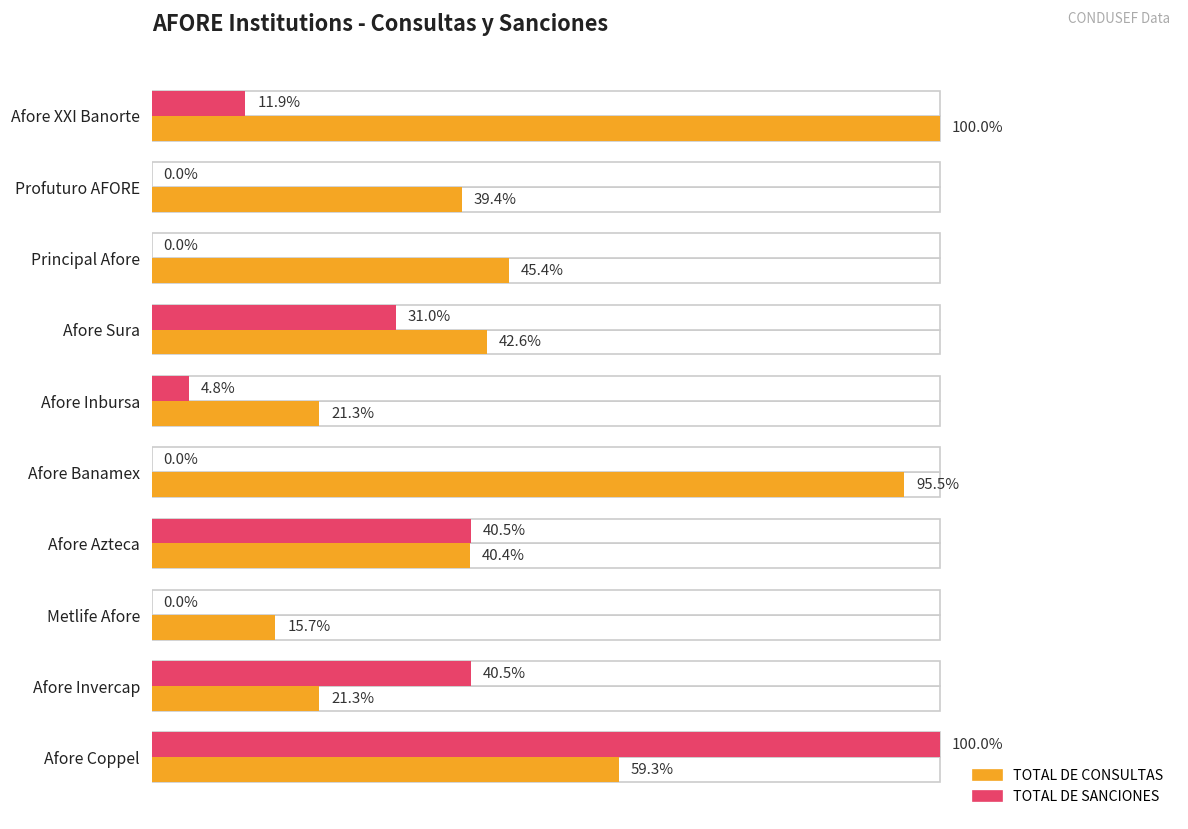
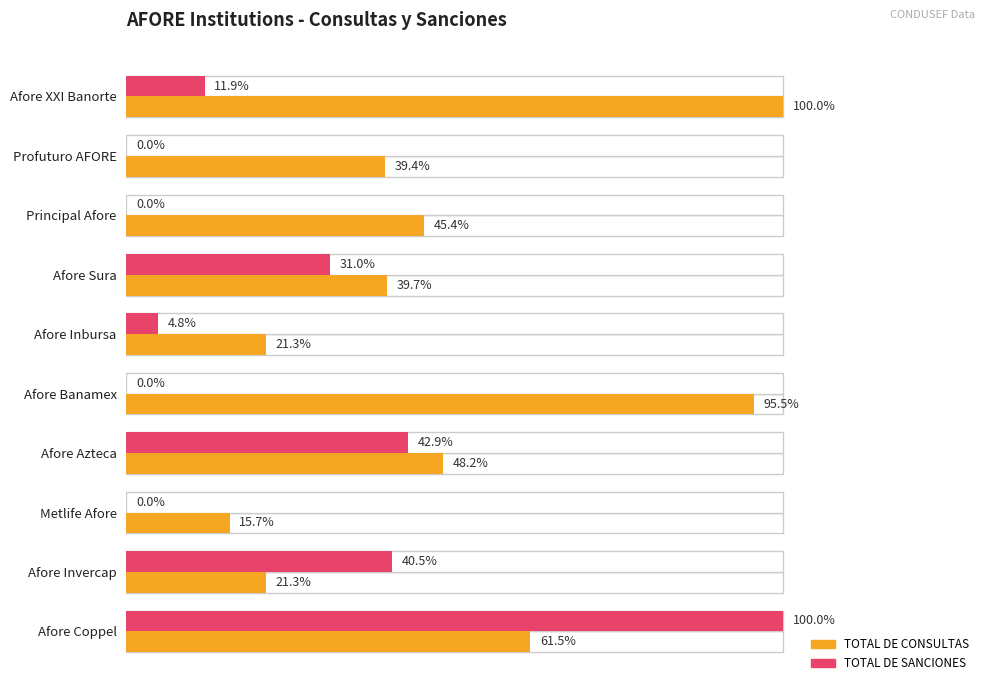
TOTAL DE CONSULTAS, Afore Sura: 42.6% -> 39.7%
TOTAL DE SANCIONES, Afore Azteca: 40.5% -> 42.9%
TOTAL DE CONSULTAS, Afore Azteca: 40.4% -> 48.2%
TOTAL DE CONSULTAS, Afore Coppel: 59.3% -> 61.5%
